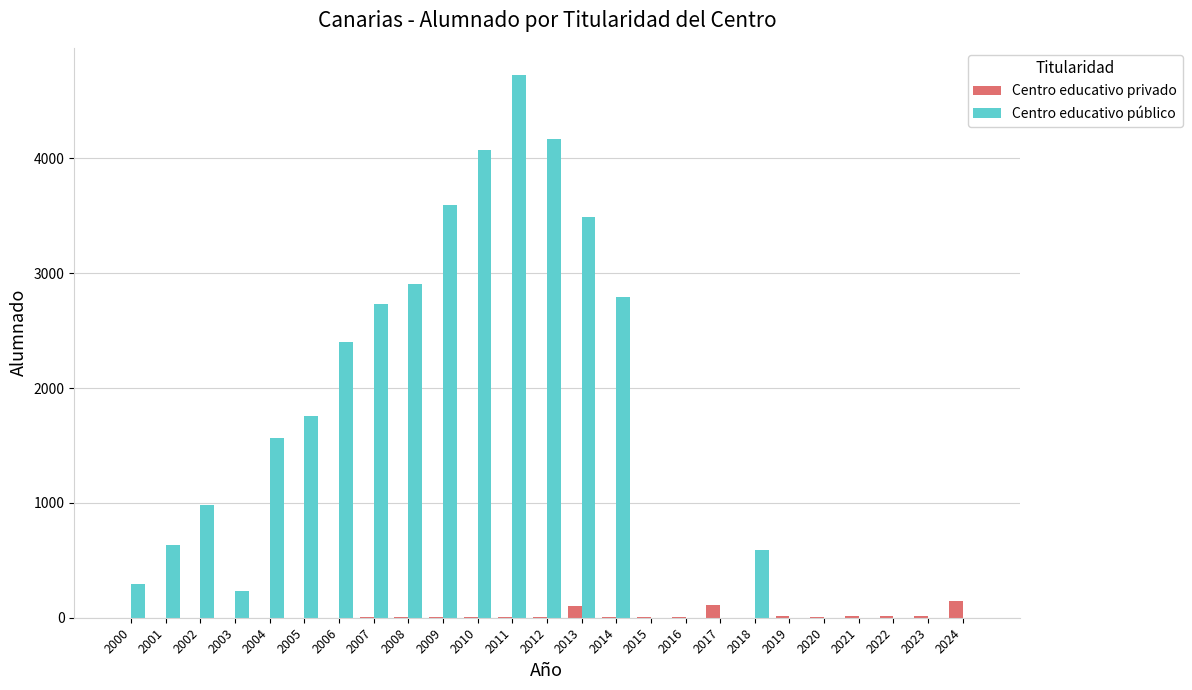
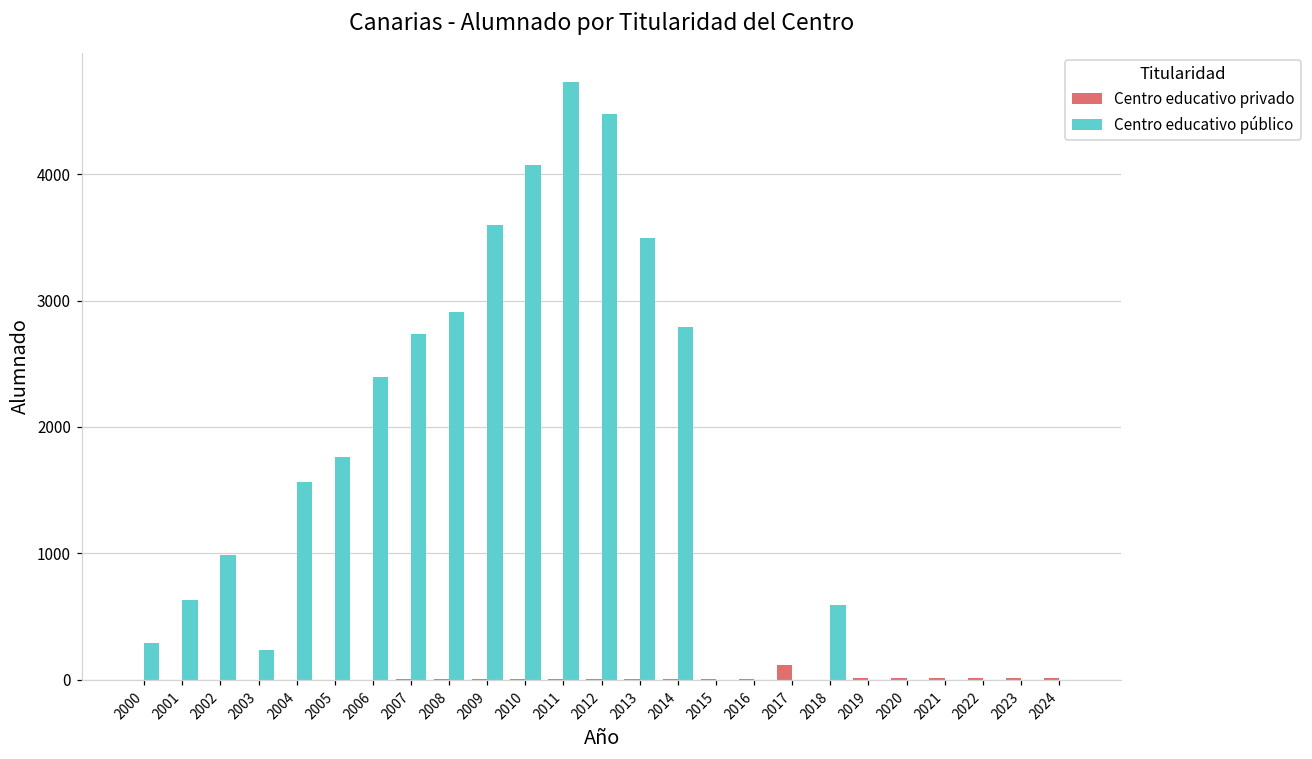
Centro educativo público, 2012: 4170 -> 4480
Centro educativo privado, 2013: 100 -> 0
Centro educativo privado, 2024: 150 -> 10
